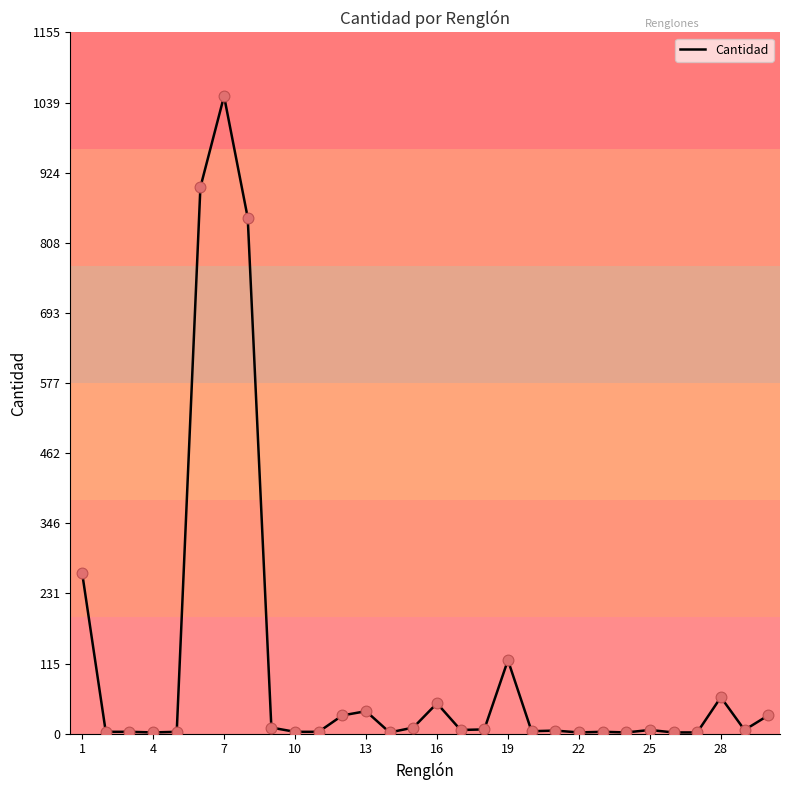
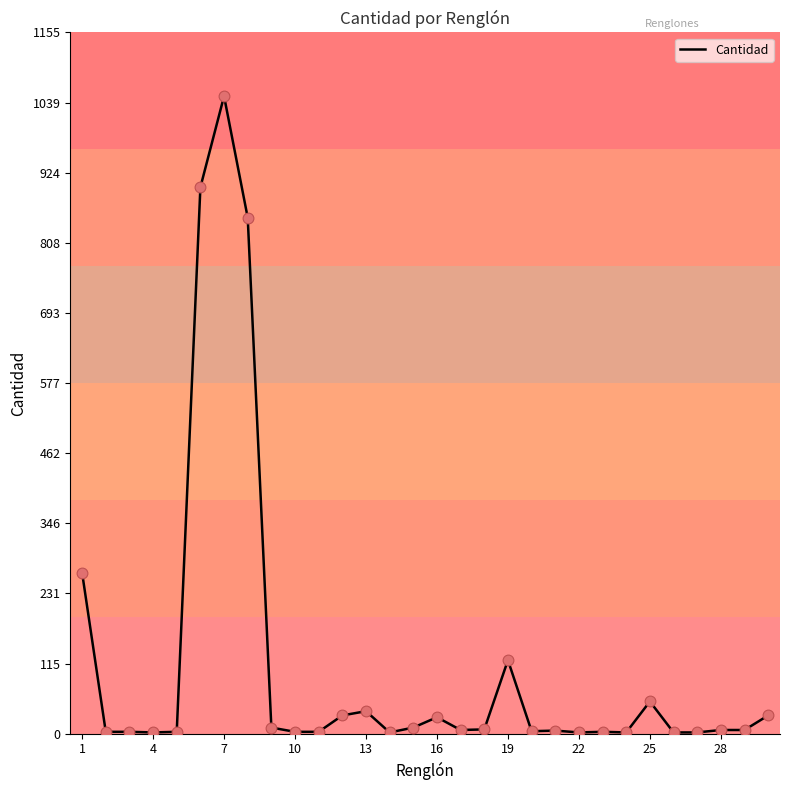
16: 50 -> 30
25: 10 -> 50
28: 60 -> 10
